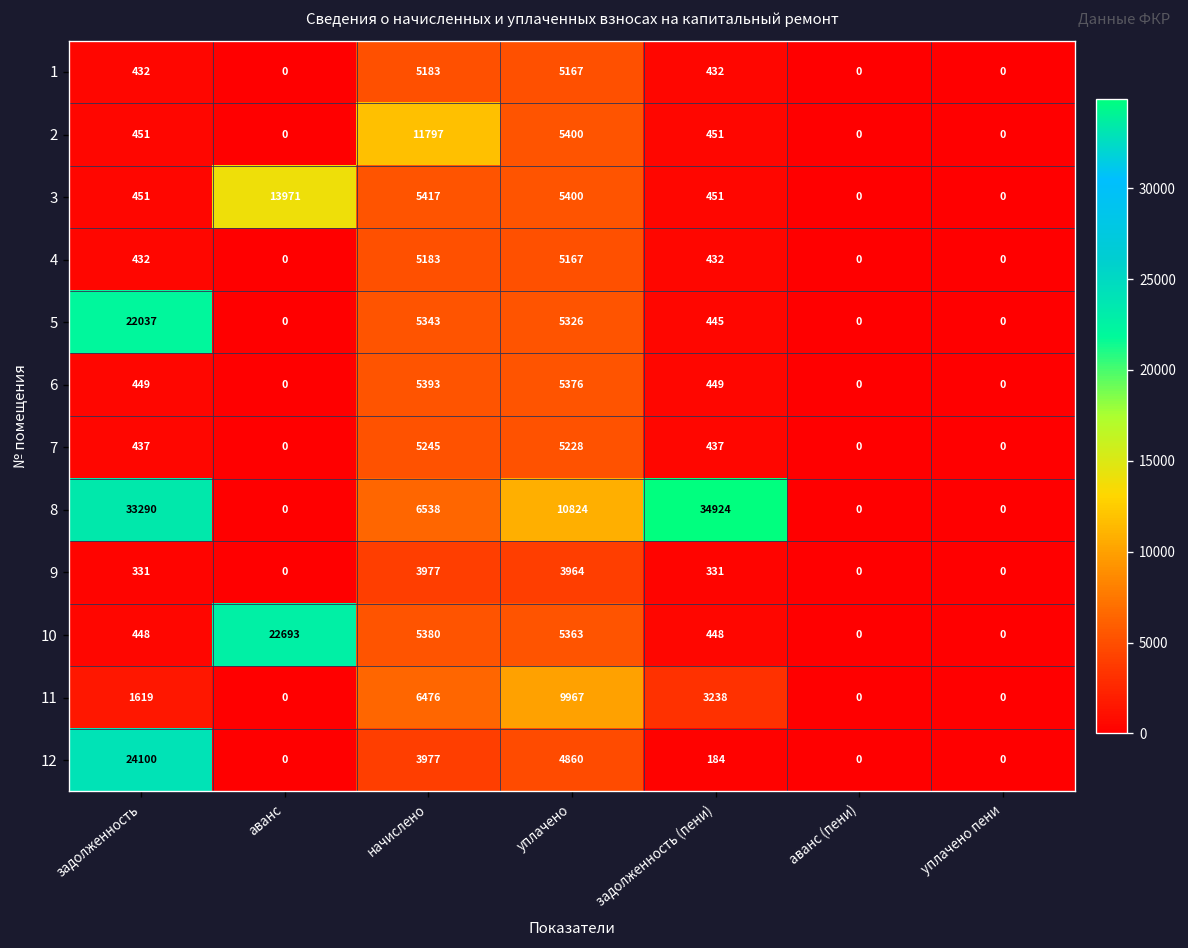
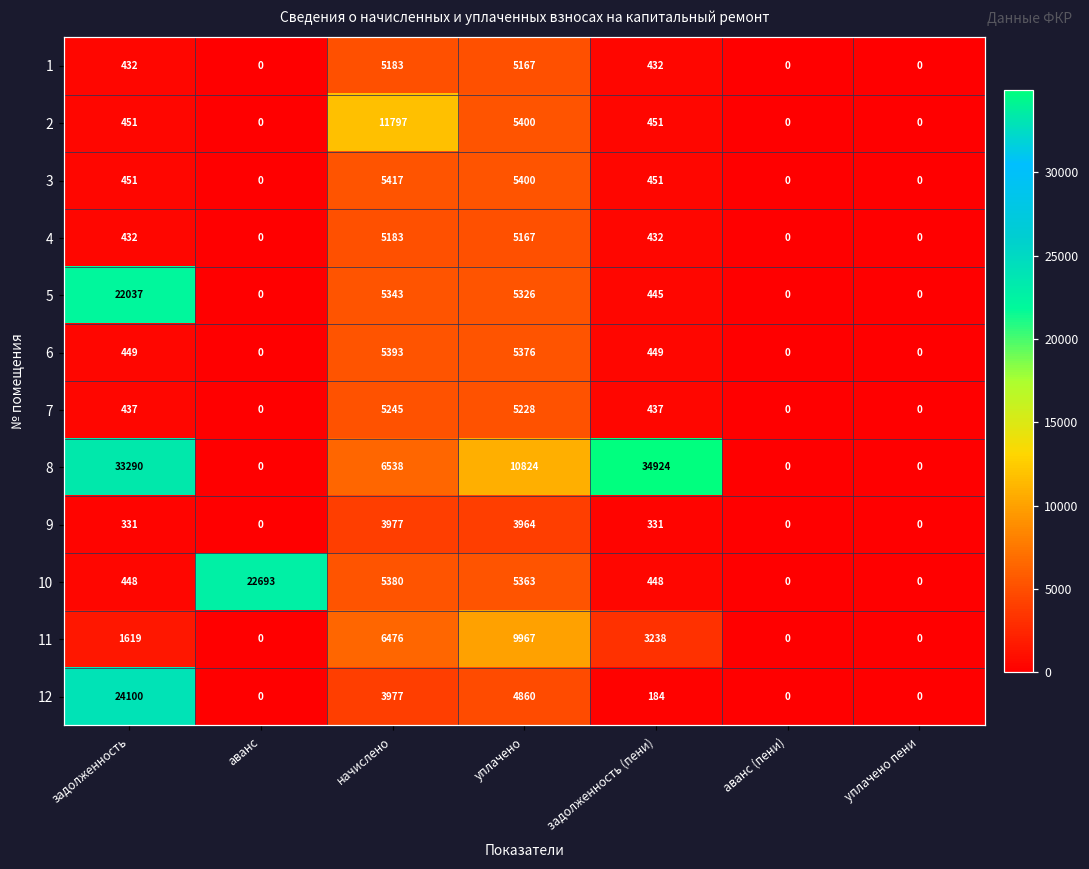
3, аванс: 13971 -> 0
